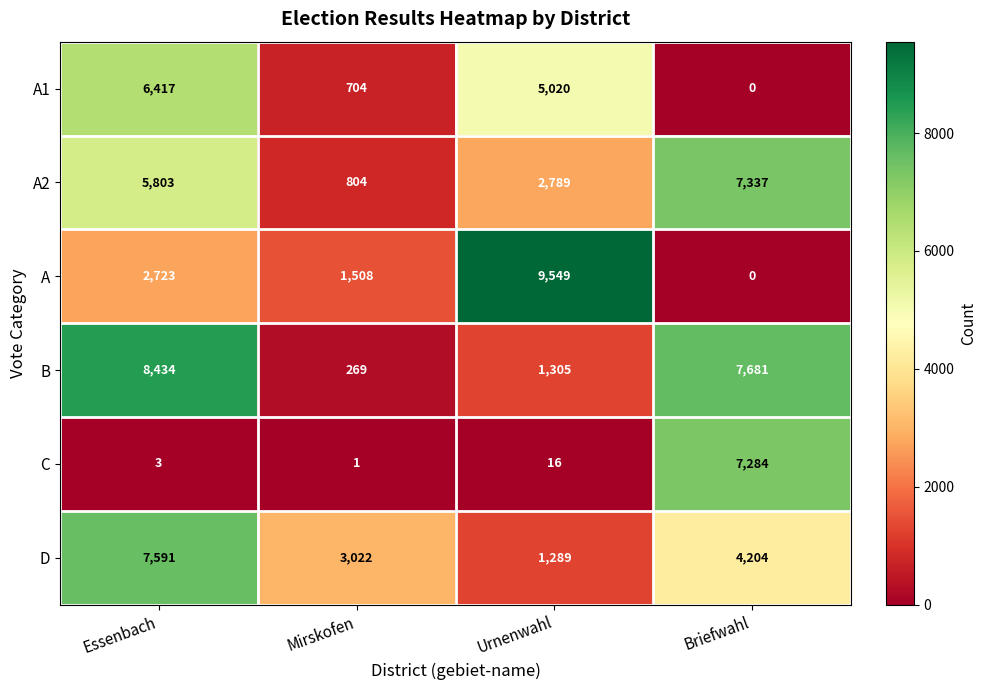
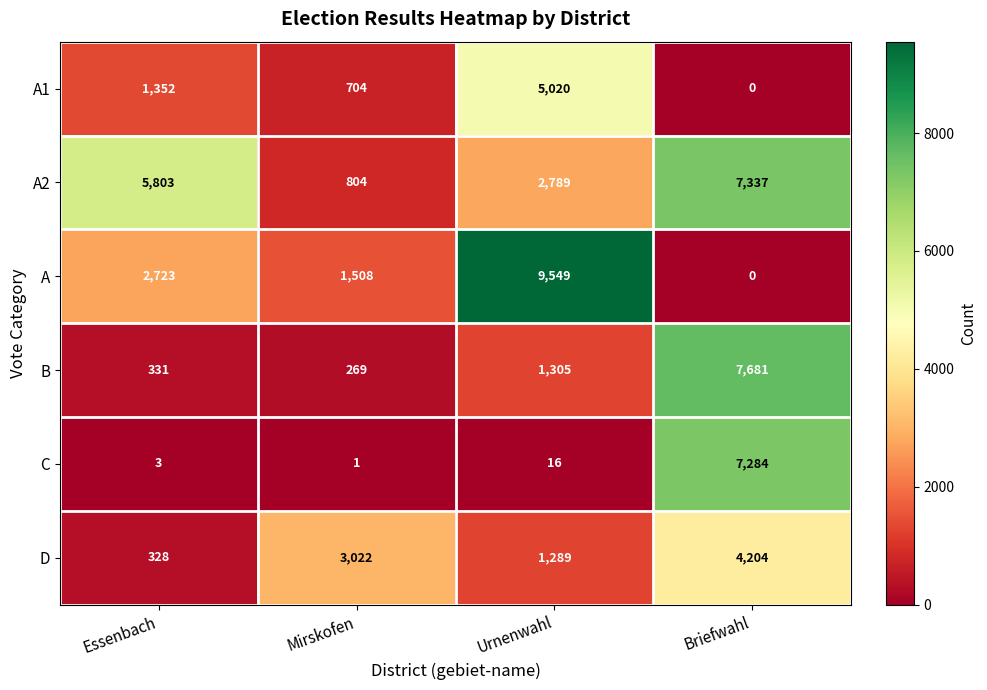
A1, Essenbach: 6,417 -> 1,352
B, Essenbach: 8,434 -> 331
D, Essenbach: 7,591 -> 328
